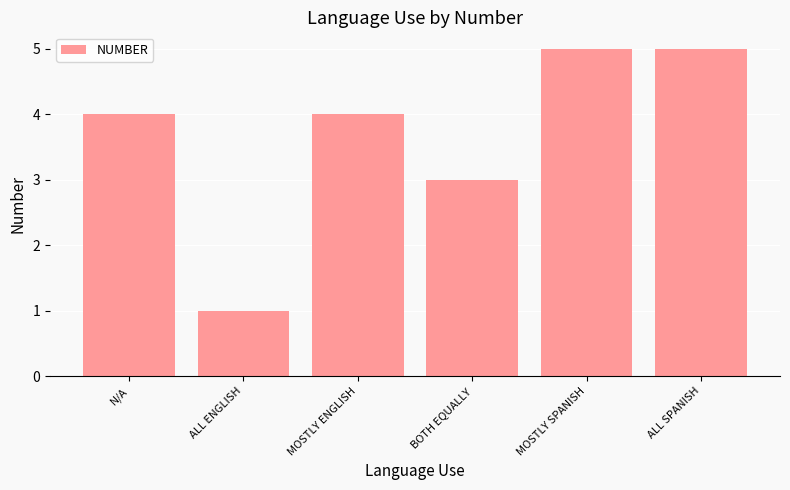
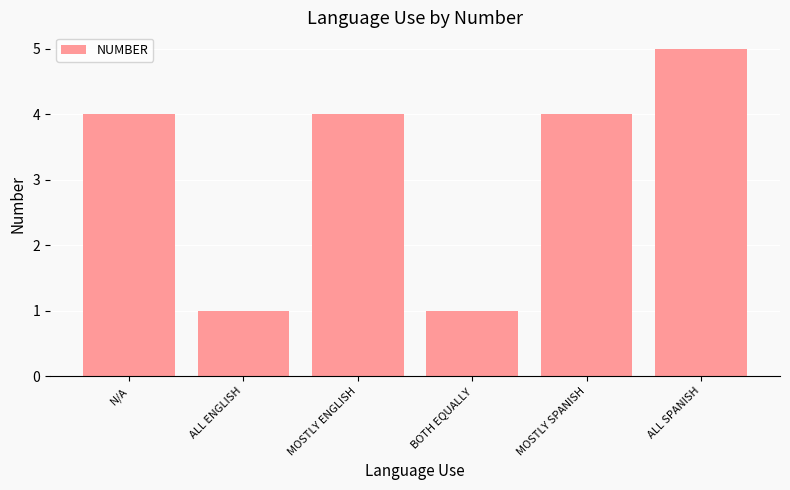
BOTH EQUALLY: 3 -> 1
MOSTLY SPANISH: 5 -> 4
